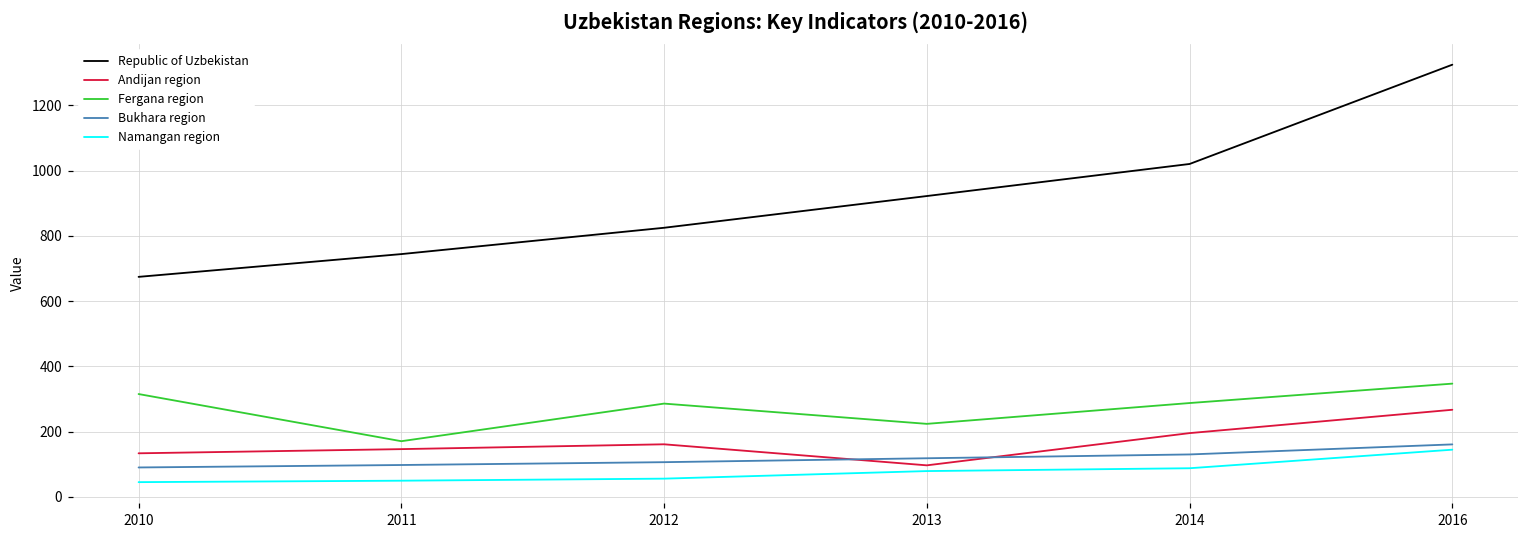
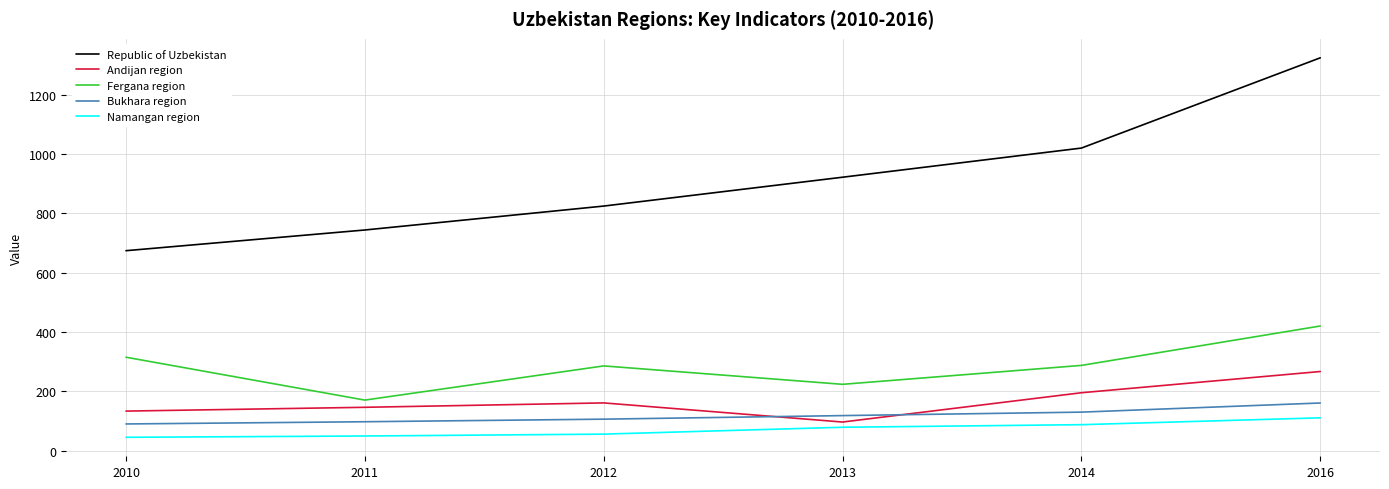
Fergana region, 2016: 350 -> 420
Namangan region, 2016: 140 -> 110
